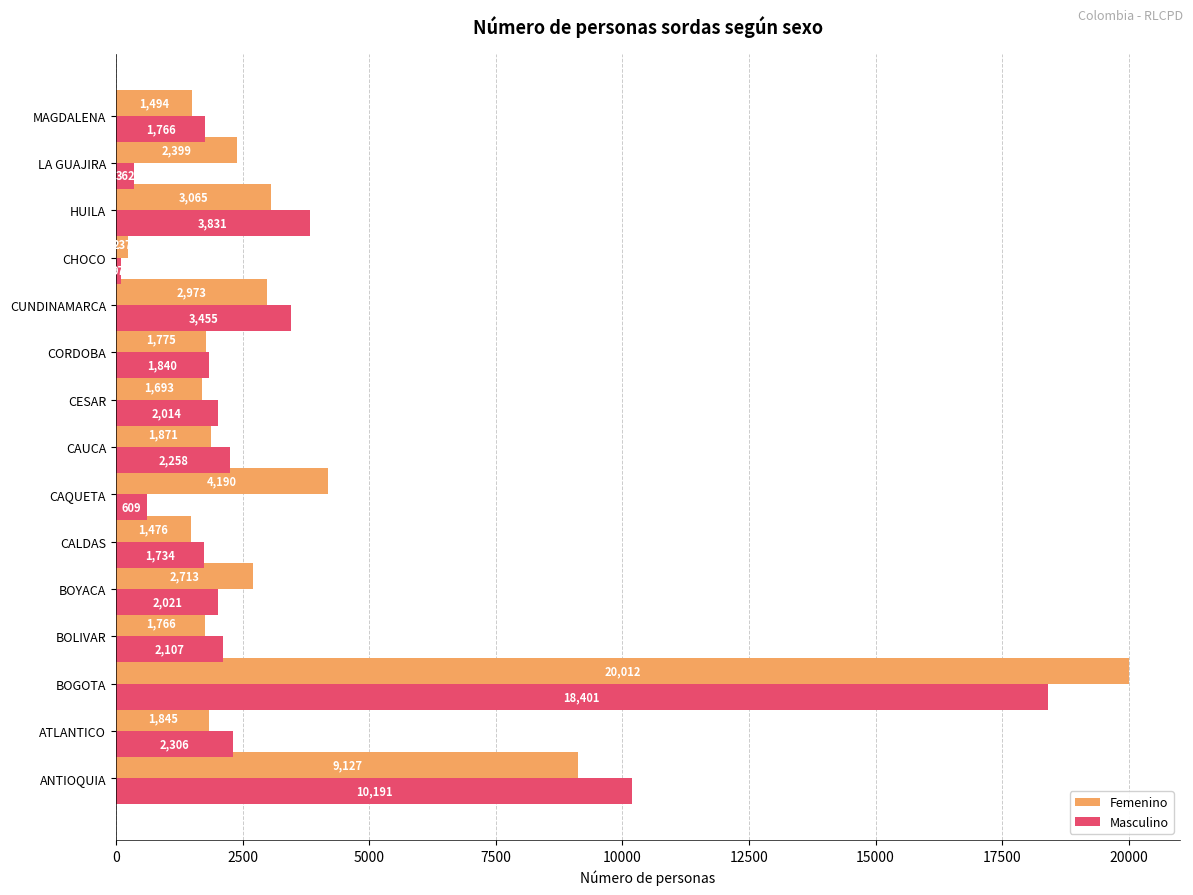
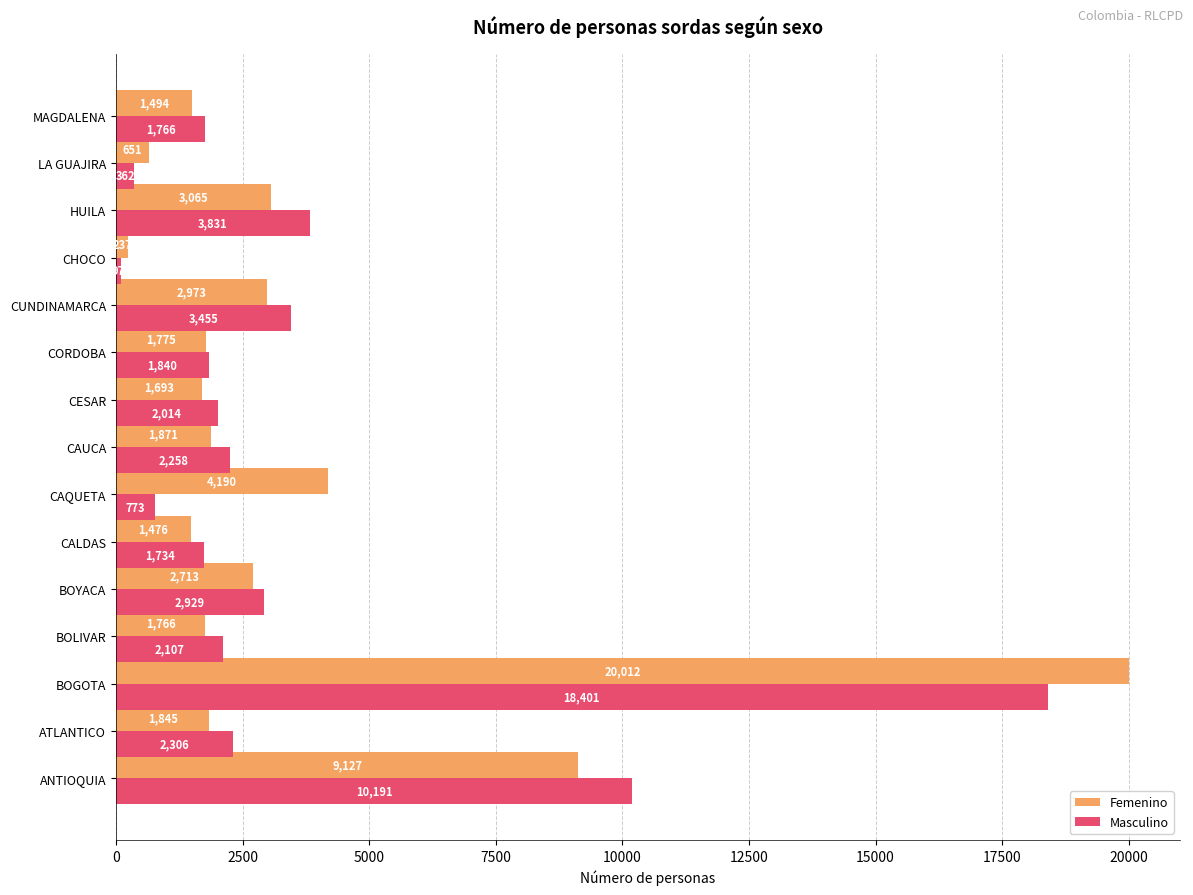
Femenino, LA GUAJIRA: 2,399 -> 651
Masculino, CAQUETA: 609 -> 773
Masculino, BOYACA: 2,021 -> 2,929
